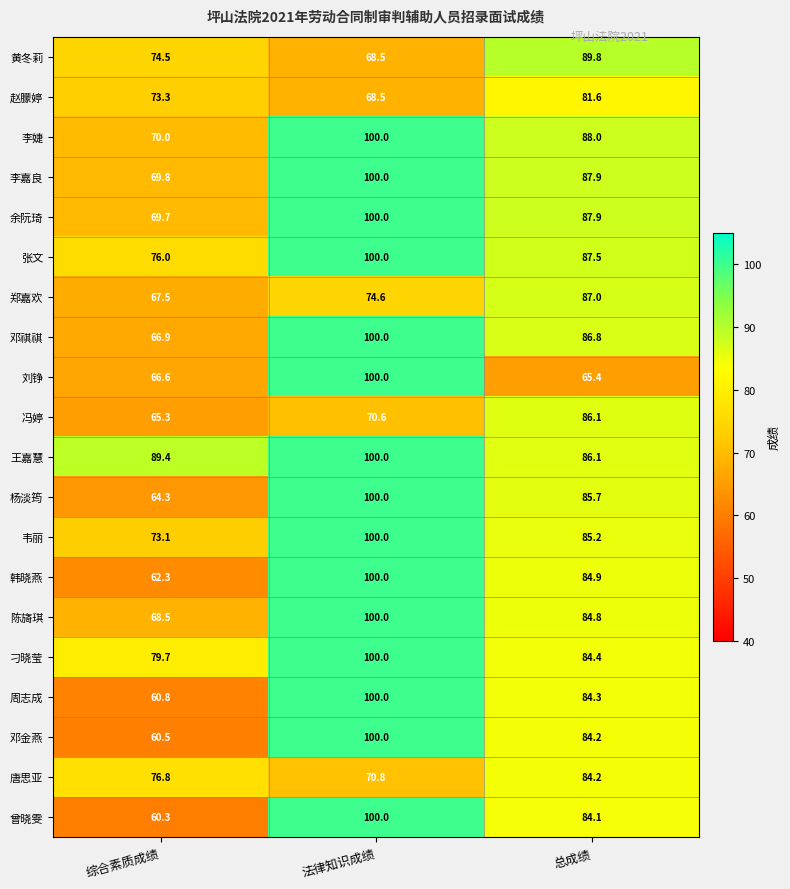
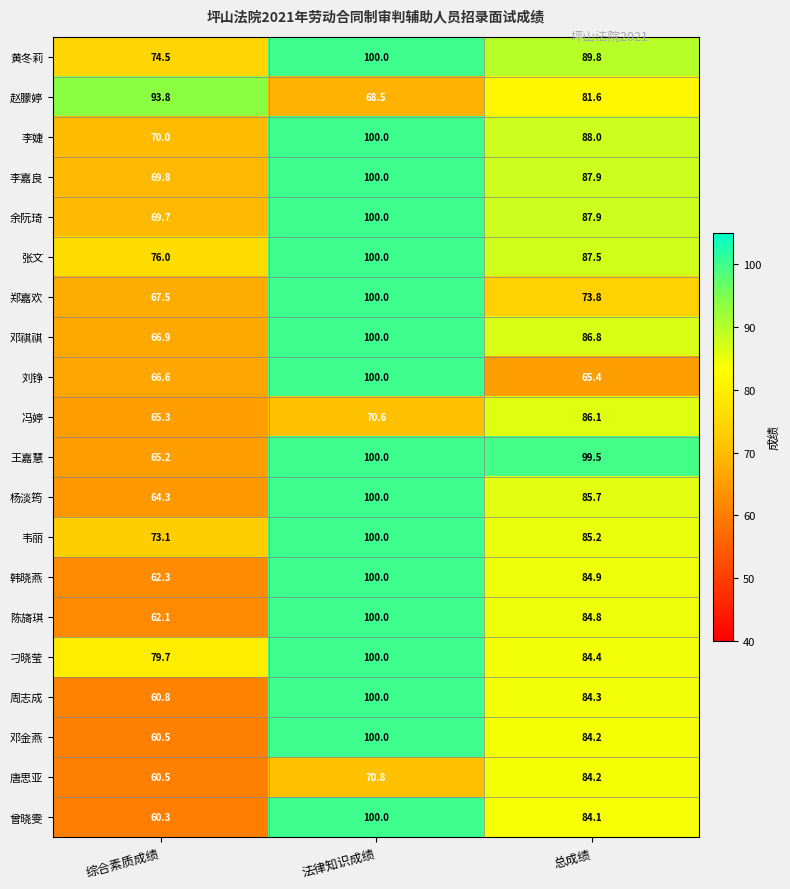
黄冬莉, 法律知识成绩: 68.5 -> 100.0
赵朦婷, 综合素质成绩: 73.3 -> 93.8
郑嘉欢, 法律知识成绩: 74.6 -> 100.0
郑嘉欢, 总成绩: 87.0 -> 73.8
王嘉慧, 综合素质成绩: 89.4 -> 65.2
王嘉慧, 总成绩: 86.1 -> 99.5
陈旖琪, 综合素质成绩: 68.5 -> 62.1
唐思亚, 综合素质成绩: 76.8 -> 60.5
